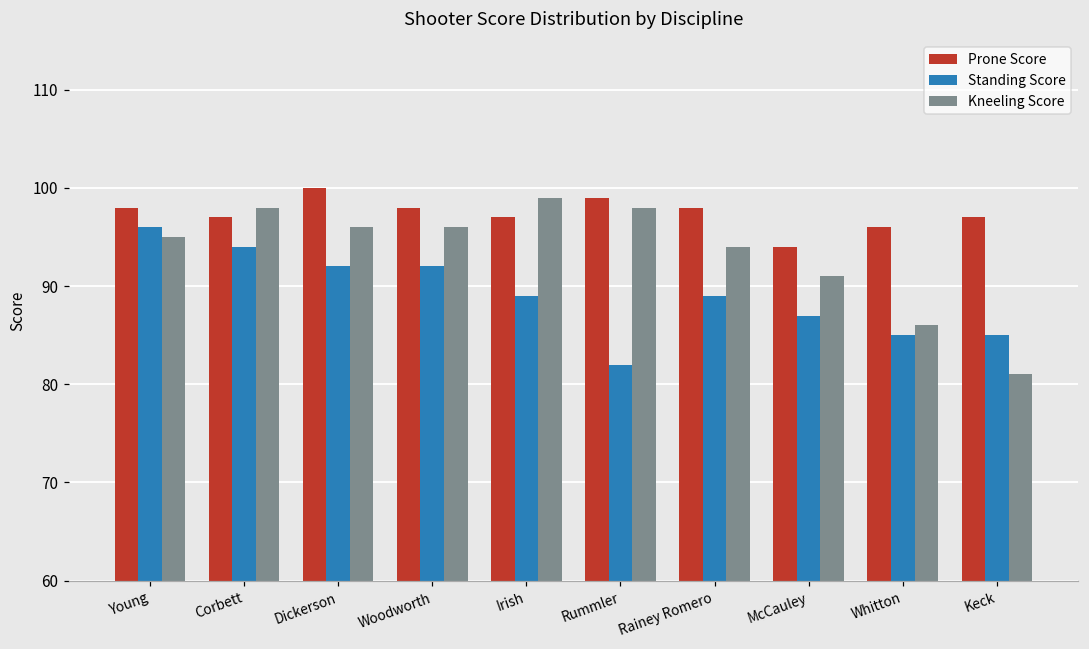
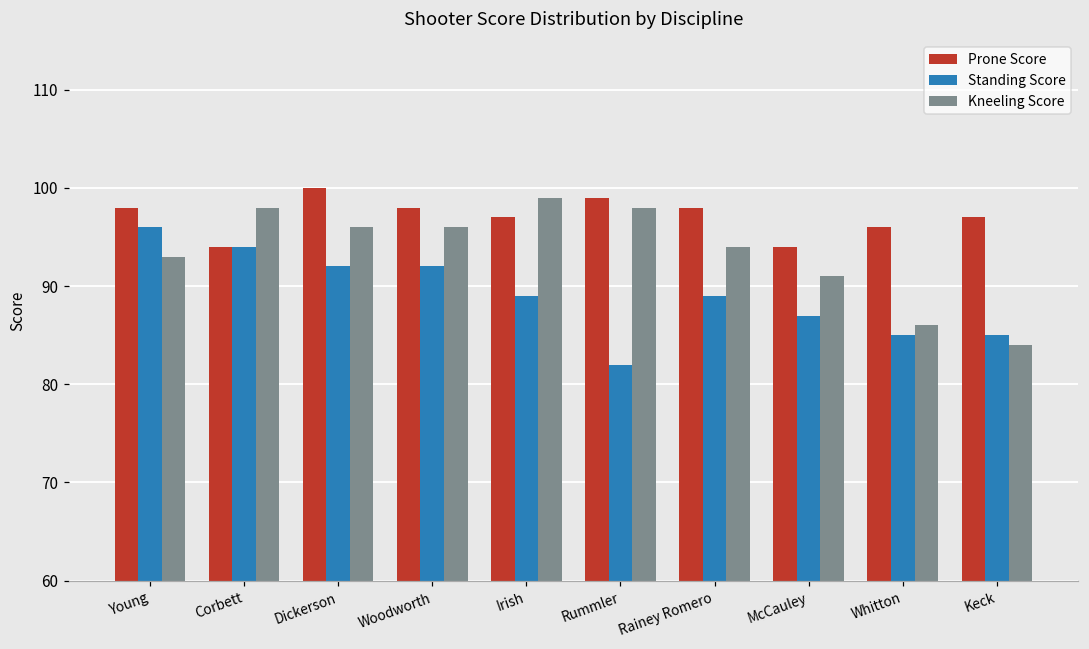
Kneeling Score, Young: 95 -> 93
Prone Score, Corbett: 97 -> 94
Kneeling Score, Keck: 81 -> 84
